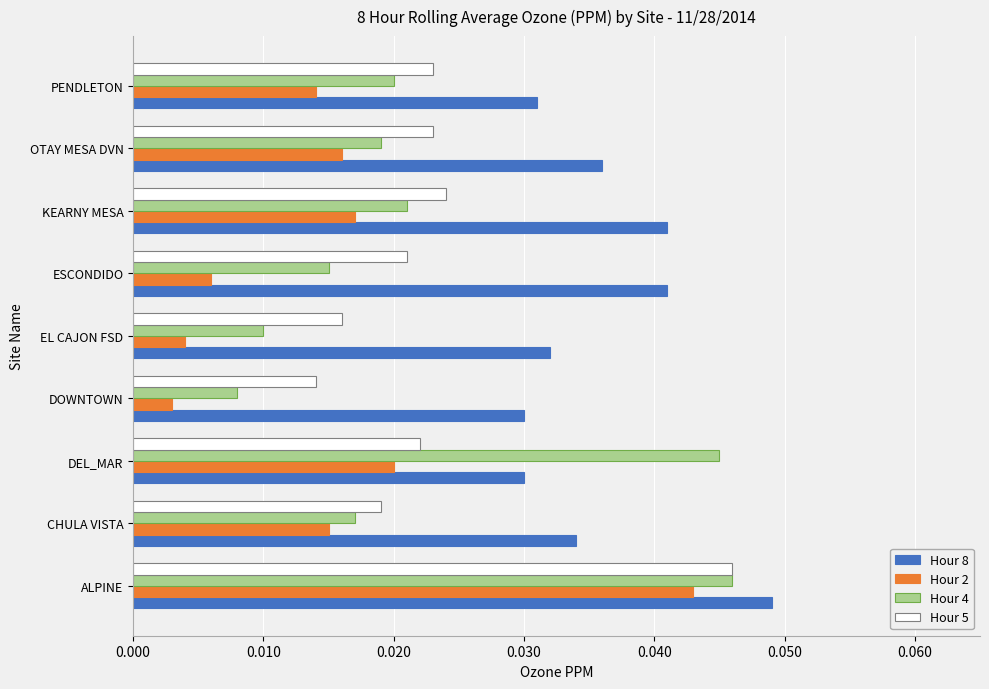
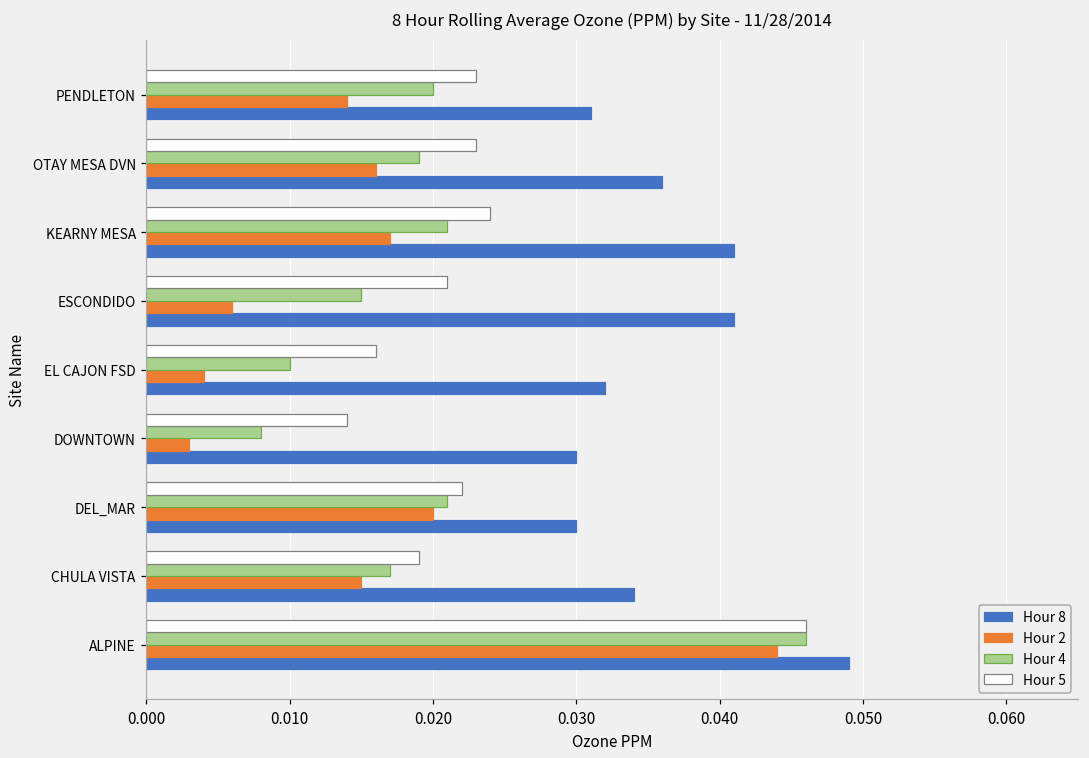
Hour 4, DEL_MAR: 0.045 -> 0.021
Hour 2, ALPINE: 0.043 -> 0.044
